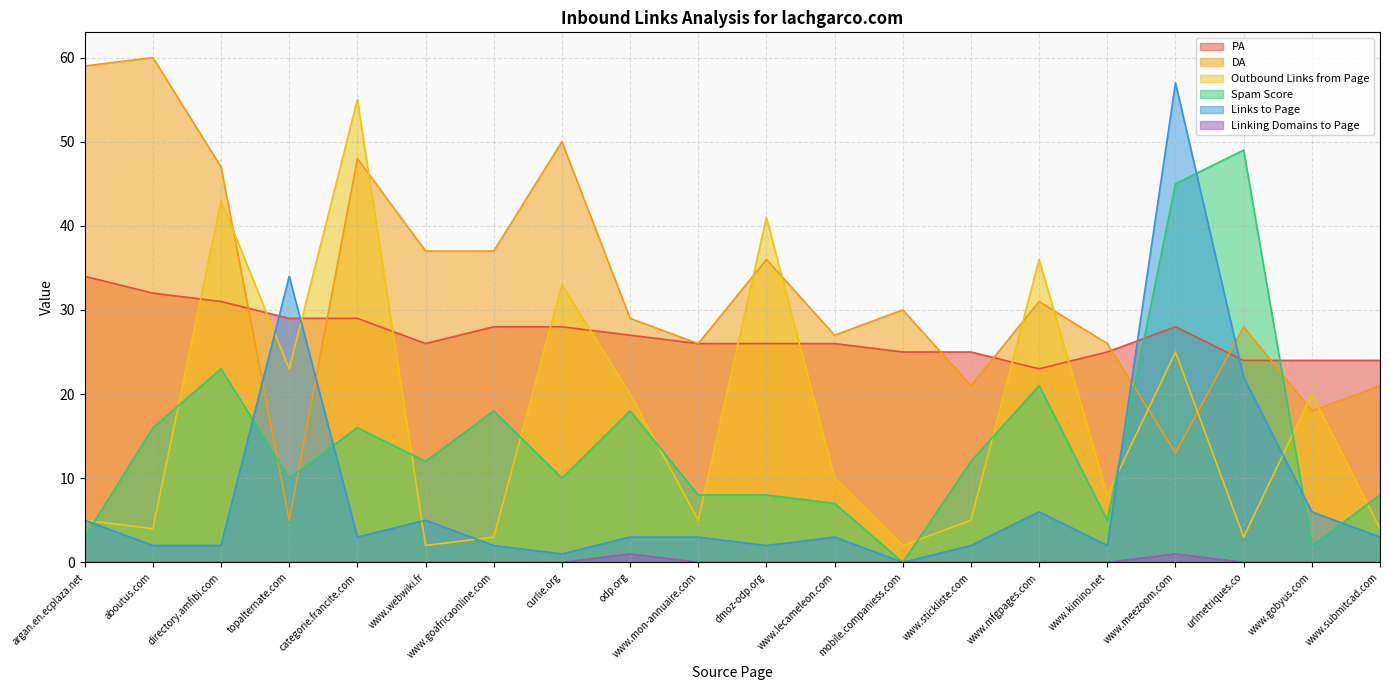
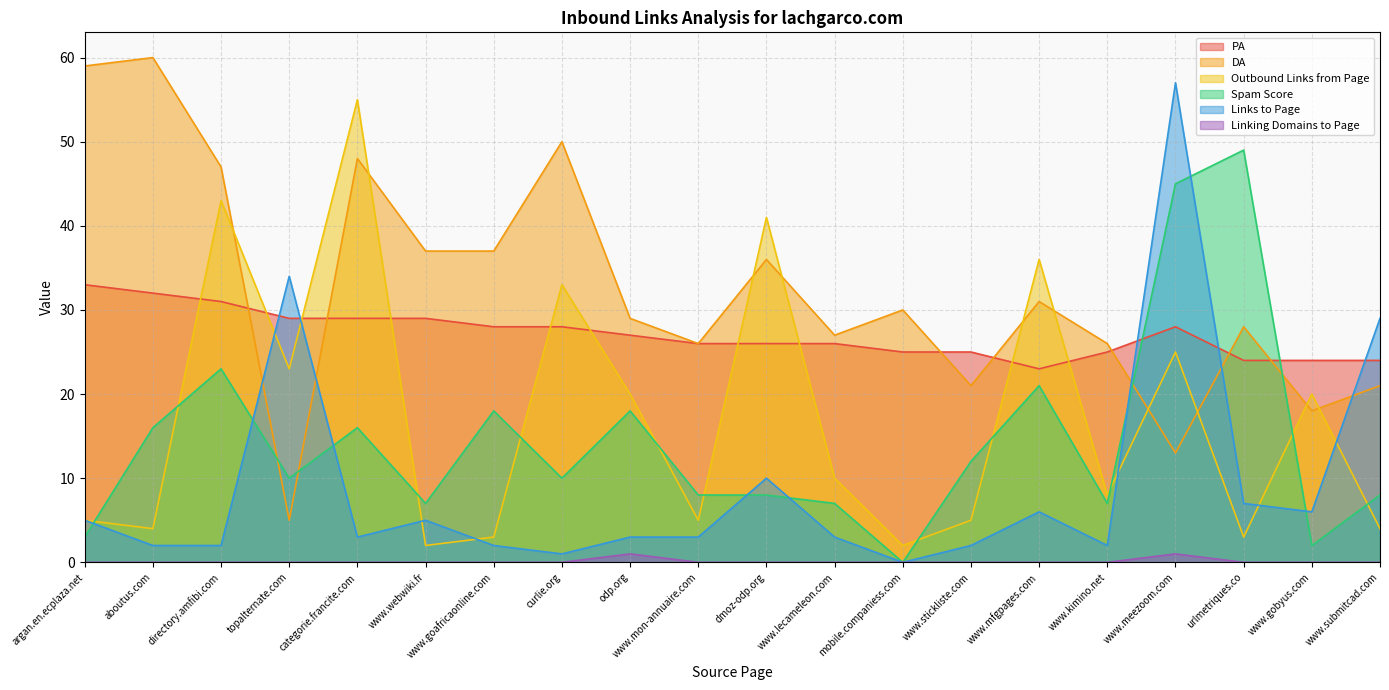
PA, argan.en.ecplaza.net: 34 -> 33
PA, www.webwiki.fr: 26 -> 29
Spam Score, www.webwiki.fr: 12 -> 7
Links to Page, dmoz-odp.org: 2 -> 10
Spam Score, www.kimino.net: 5 -> 7
Links to Page, urlmetriques.co: 22 -> 7
Links to Page, www.submitcad.com: 3 -> 29
